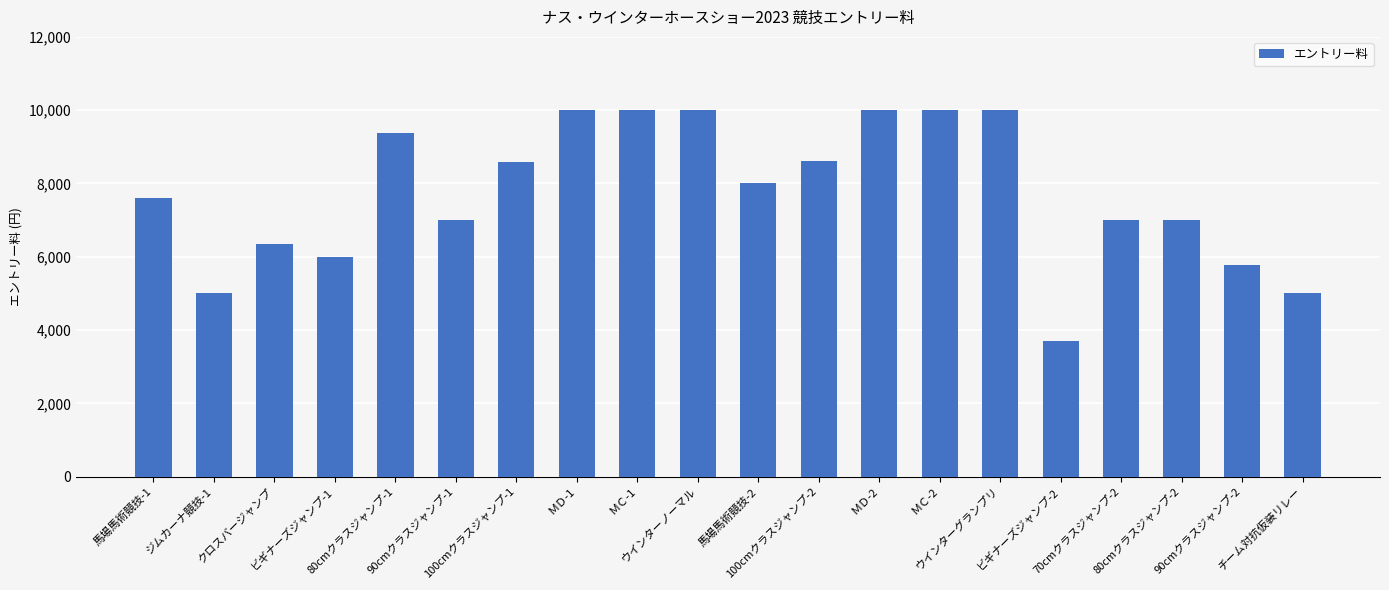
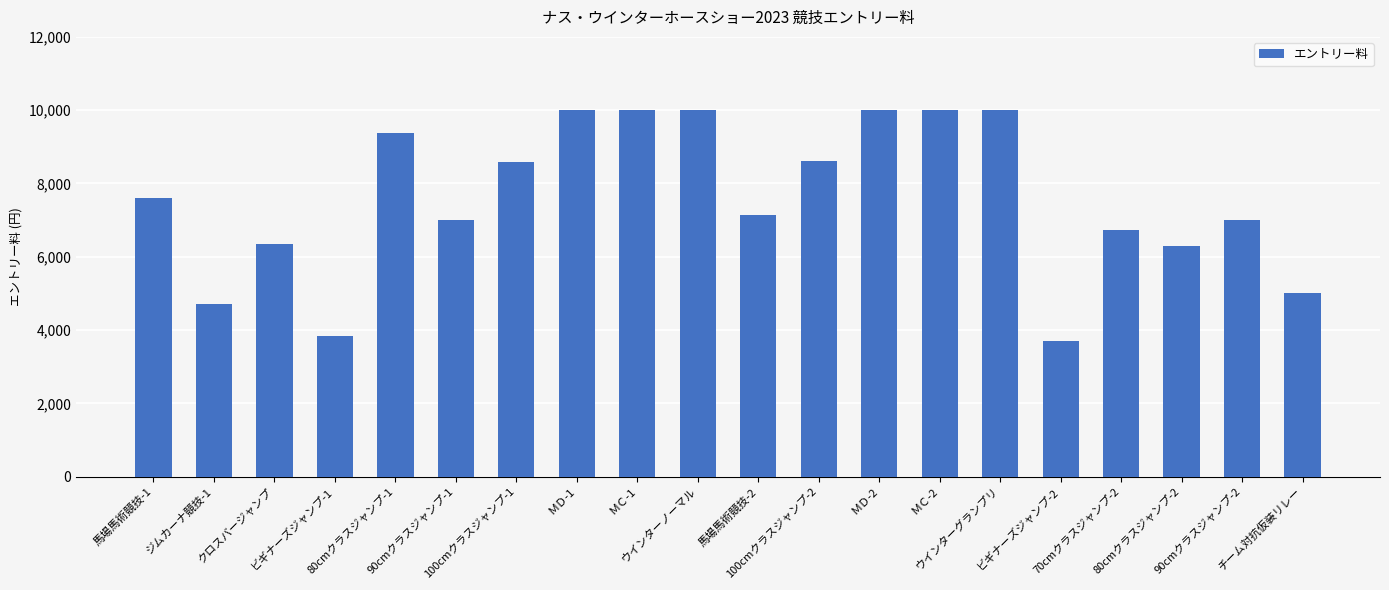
ジムカーナ競技-1: 5,000 -> 4,700
ビギナーズジャンプ-1: 6,000 -> 3,800
馬場馬術競技-2: 8,000 -> 7,100
70cmクラスジャンプ-2: 7,000 -> 6,700
80cmクラスジャンプ-2: 7,000 -> 6,300
90cmクラスジャンプ-2: 5,800 -> 7,000
